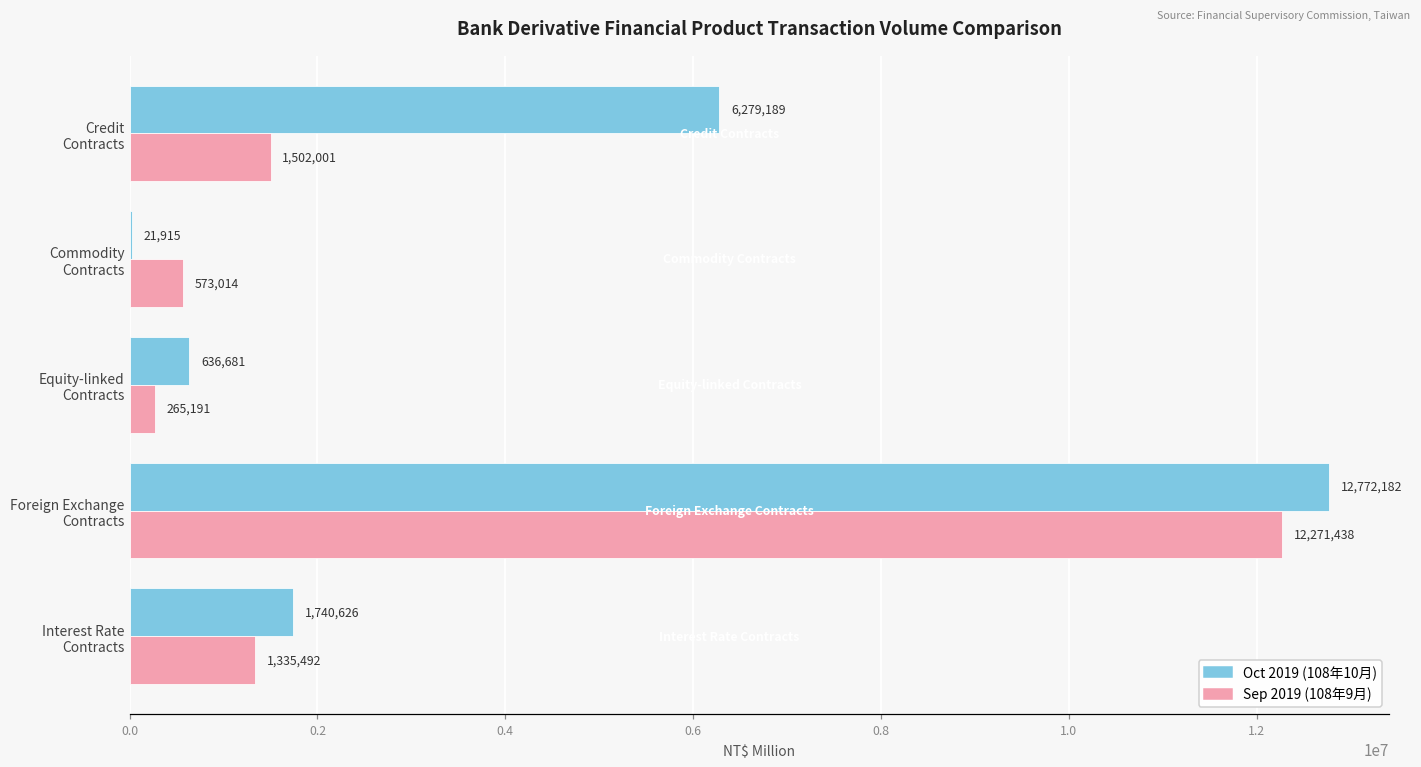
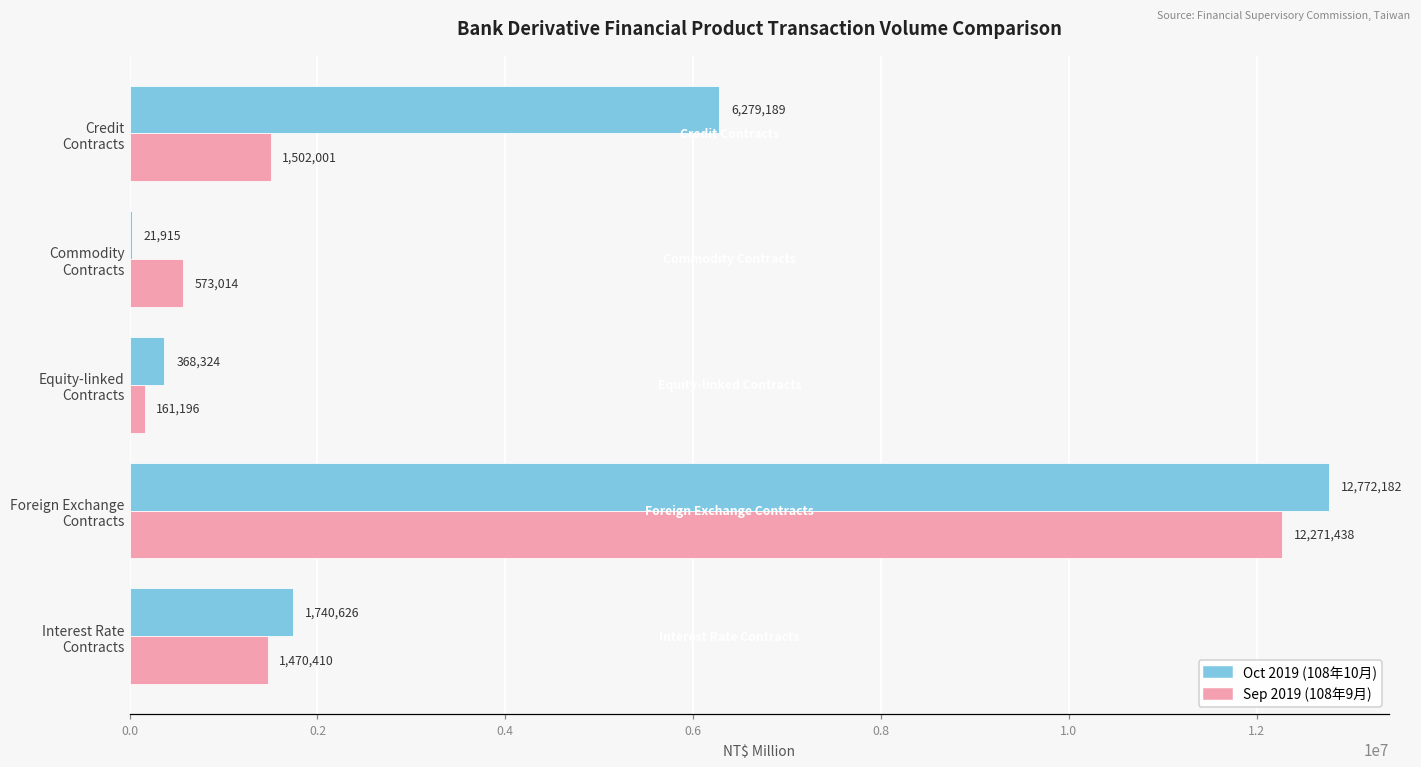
Oct 2019 (108年10月), Equity-linked Contracts: 636,681 -> 368,324
Sep 2019 (108年9月), Equity-linked Contracts: 265,191 -> 161,196
Sep 2019 (108年9月), Interest Rate Contracts: 1,335,492 -> 1,470,410
